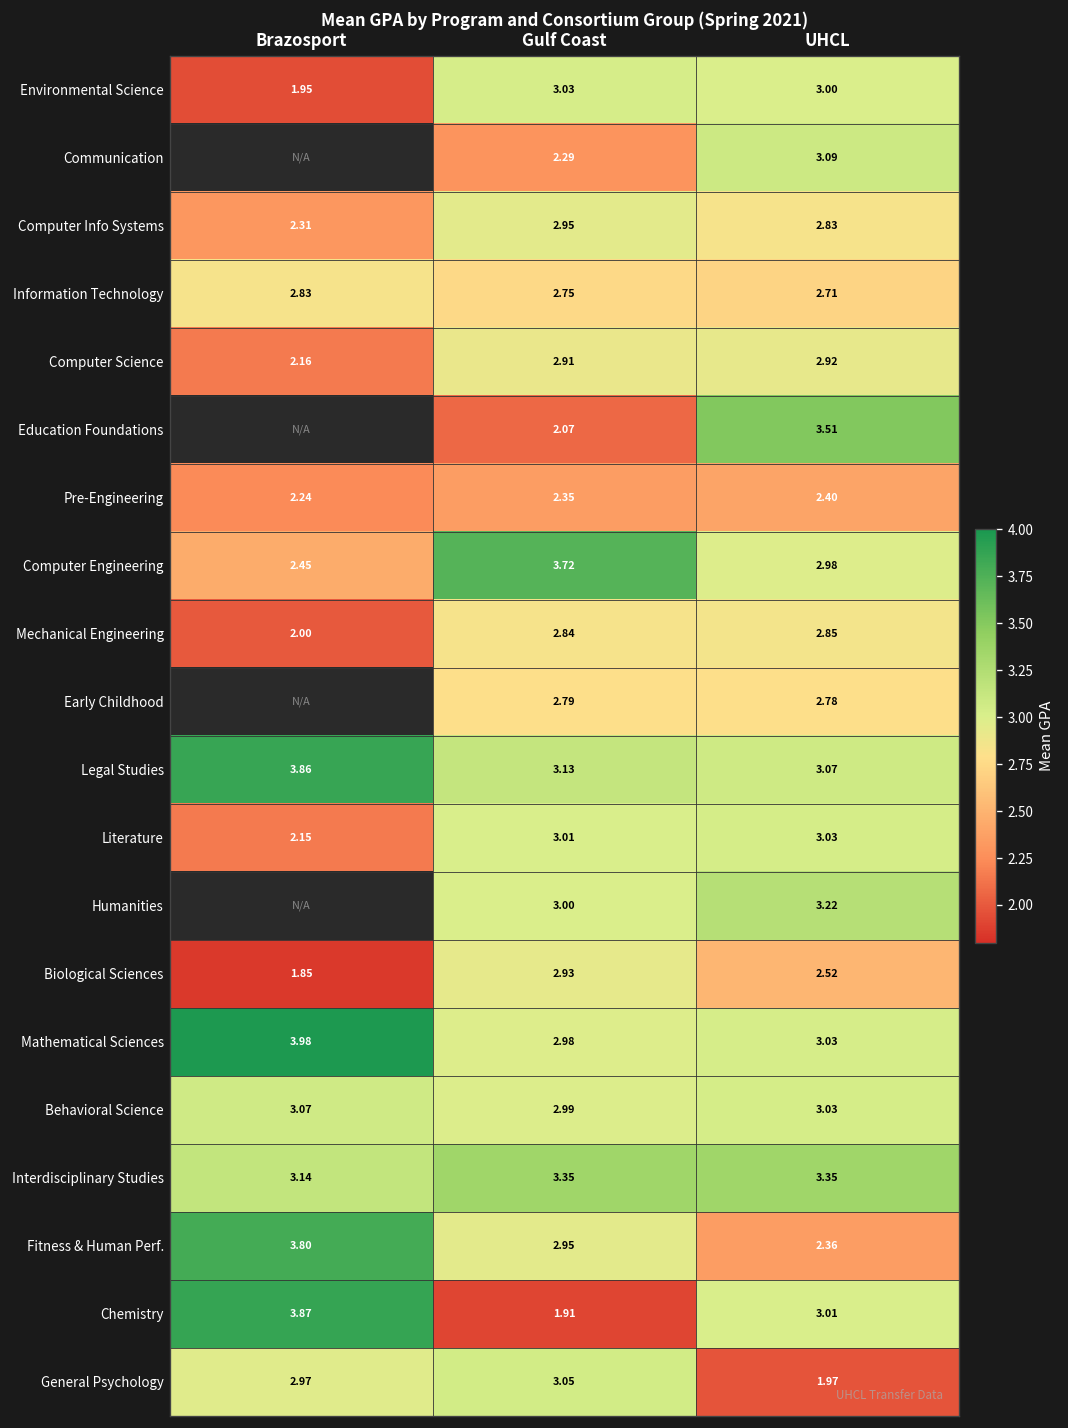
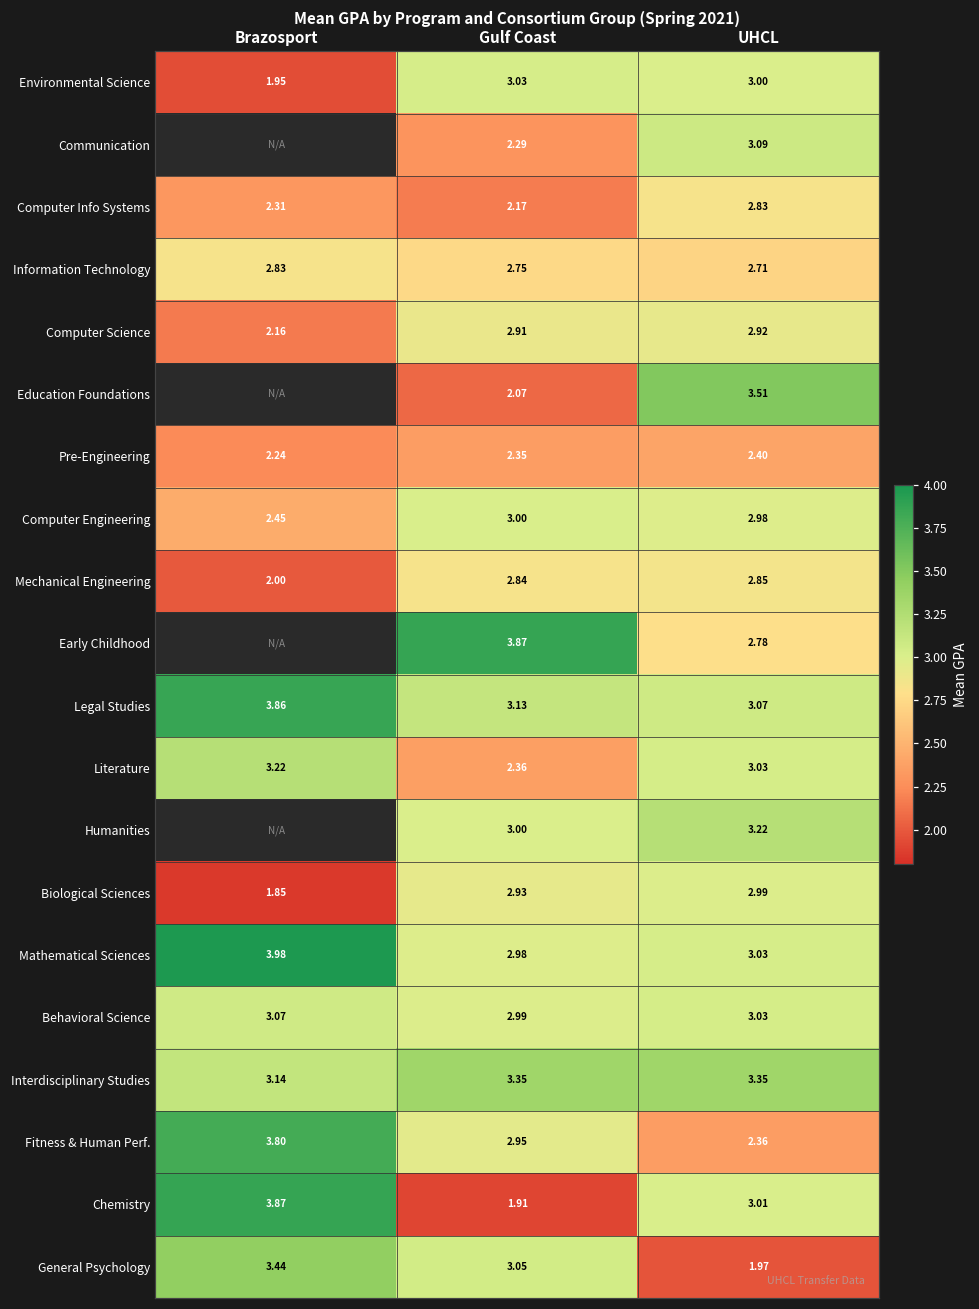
Computer Info Systems, Gulf Coast: 2.95 -> 2.17
Computer Engineering, Gulf Coast: 3.72 -> 3.00
Early Childhood, Gulf Coast: 2.79 -> 3.87
Literature, Brazosport: 2.15 -> 3.22
Literature, Gulf Coast: 3.01 -> 2.36
Biological Sciences, UHCL: 2.52 -> 2.99
General Psychology, Brazosport: 2.97 -> 3.44
